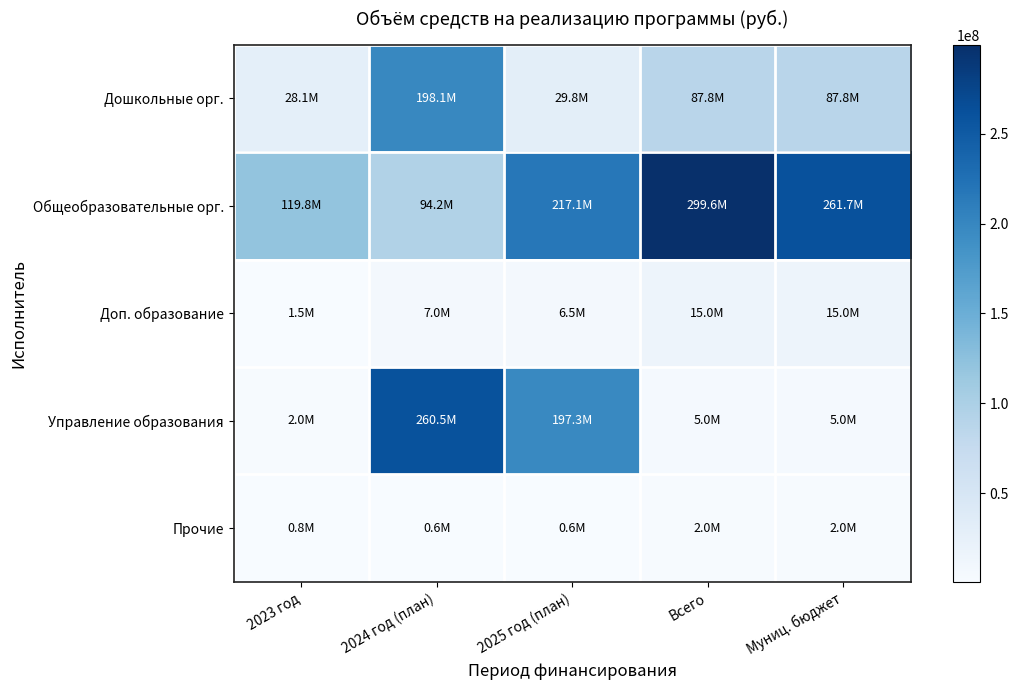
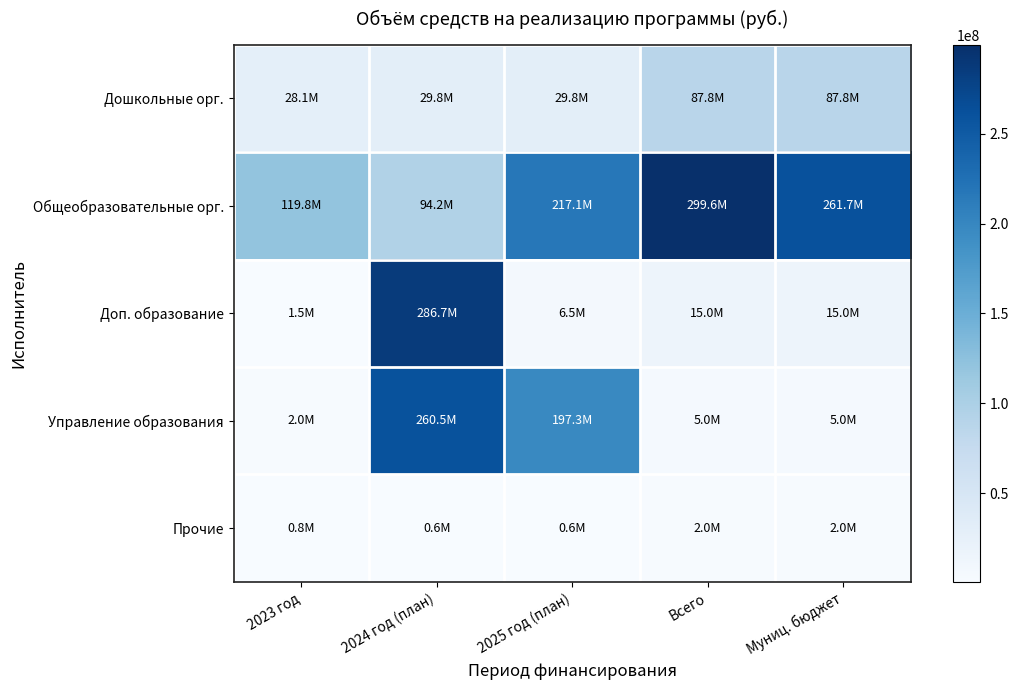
Дошкольные орг., 2024 год (план): 198.1M -> 29.8M
Доп. образование, 2024 год (план): 7.0M -> 286.7M
